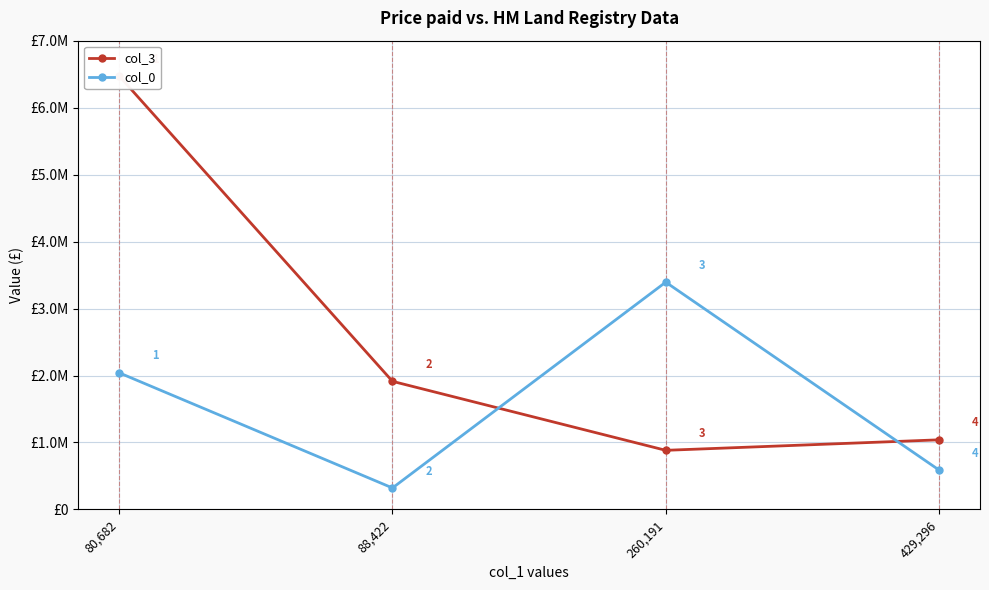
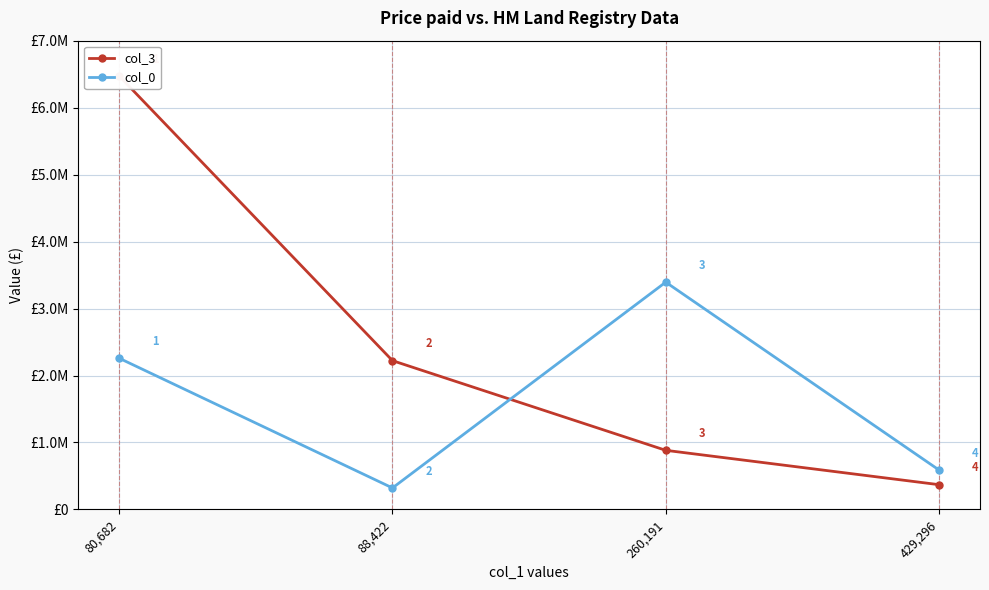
col_0, 80,682: £2000000 -> £2300000
col_3, 88,422: £1900000 -> £2200000
col_3, 429,296: £1000000 -> £400000
